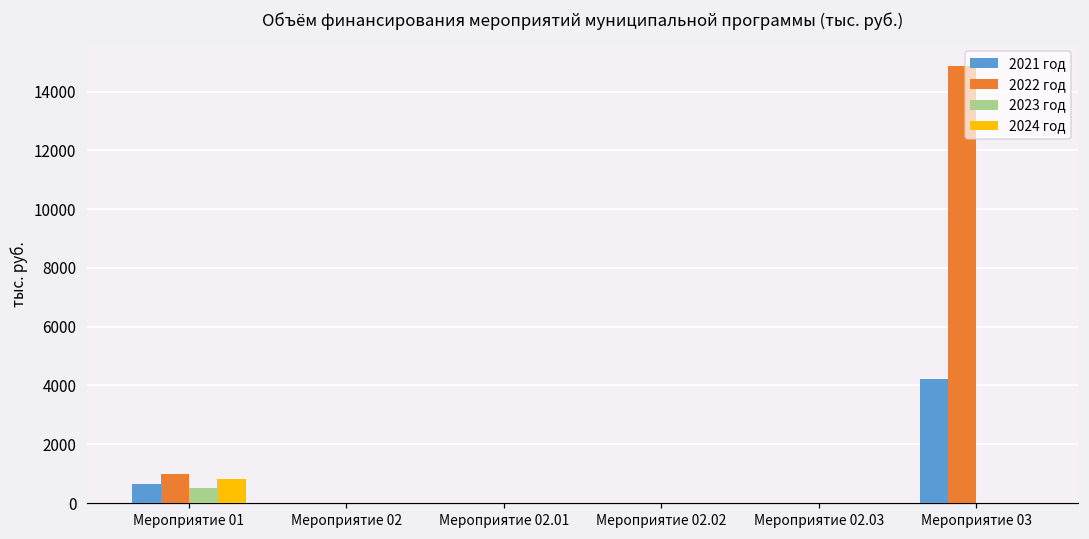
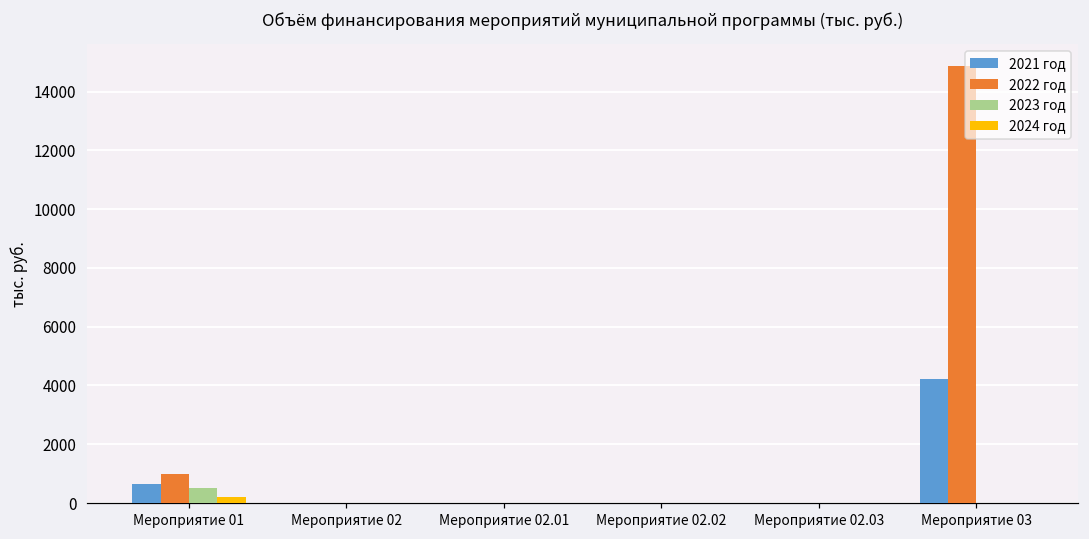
2024 год, Мероприятие 01: 800 -> 200
